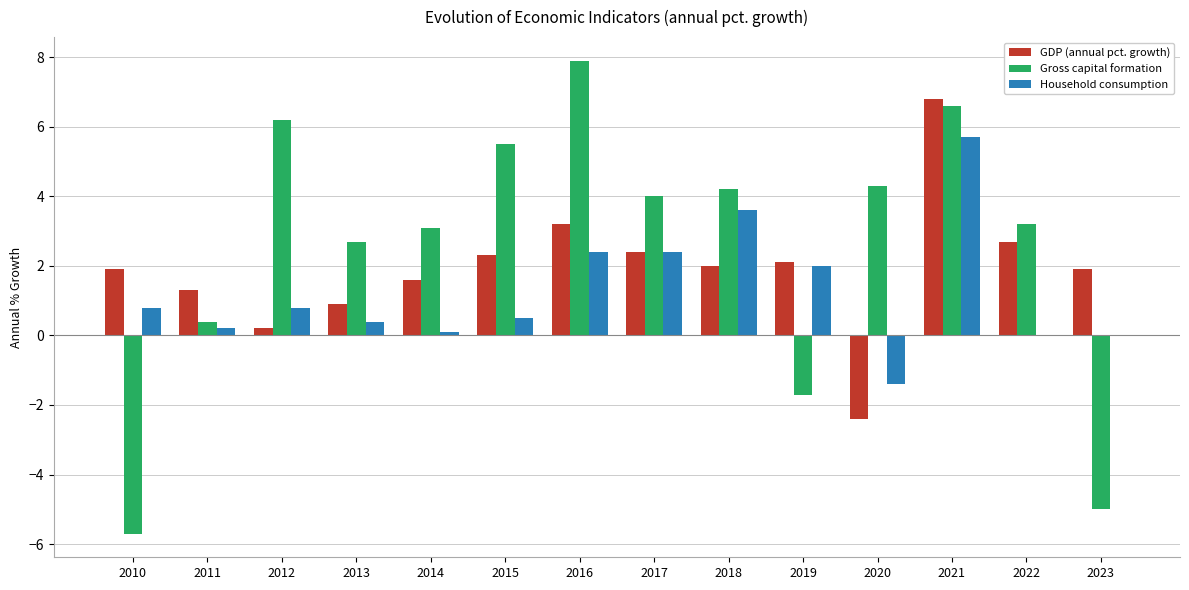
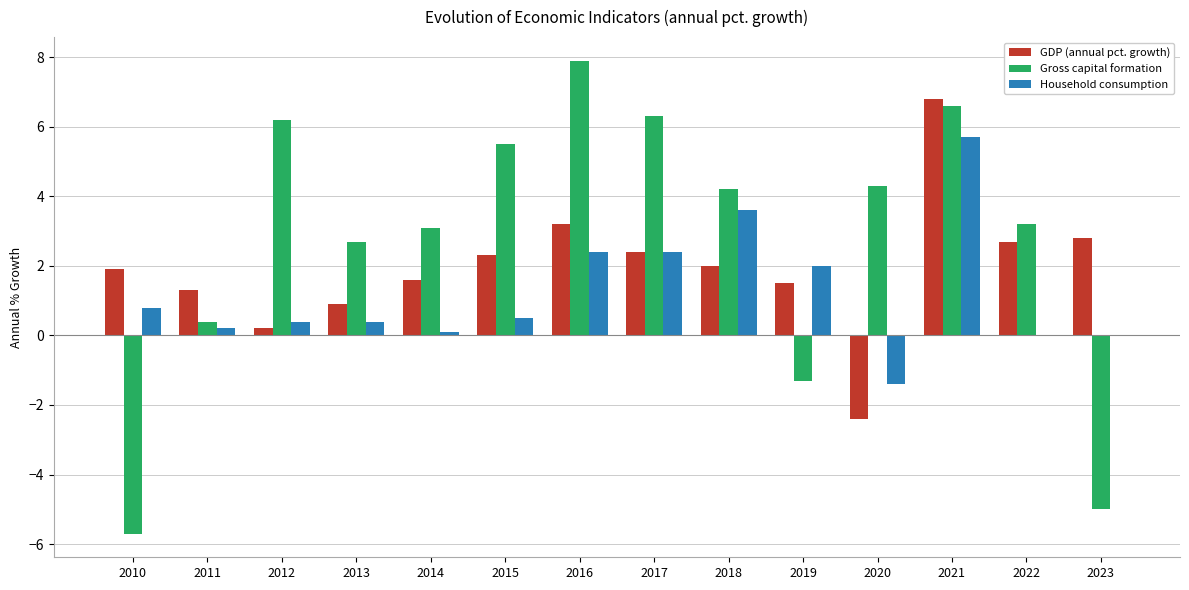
Household consumption, 2012: 0.8 -> 0.4
Gross capital formation, 2017: 4.0 -> 6.3
GDP (annual pct. growth), 2019: 2.1 -> 1.5
Gross capital formation, 2019: -1.7 -> -1.3
GDP (annual pct. growth), 2023: 1.9 -> 2.8
